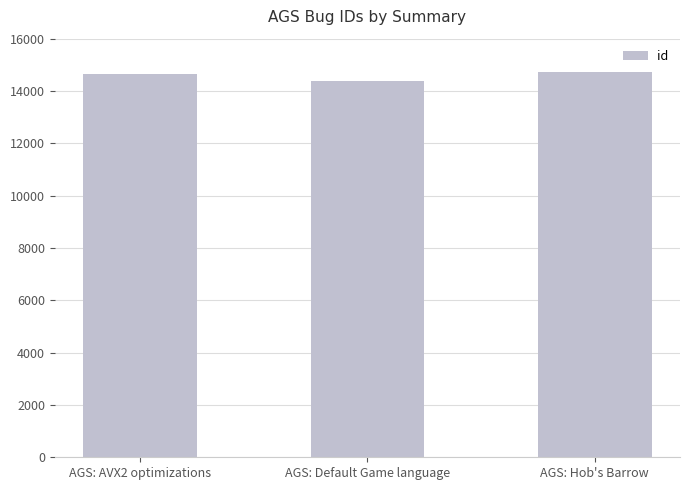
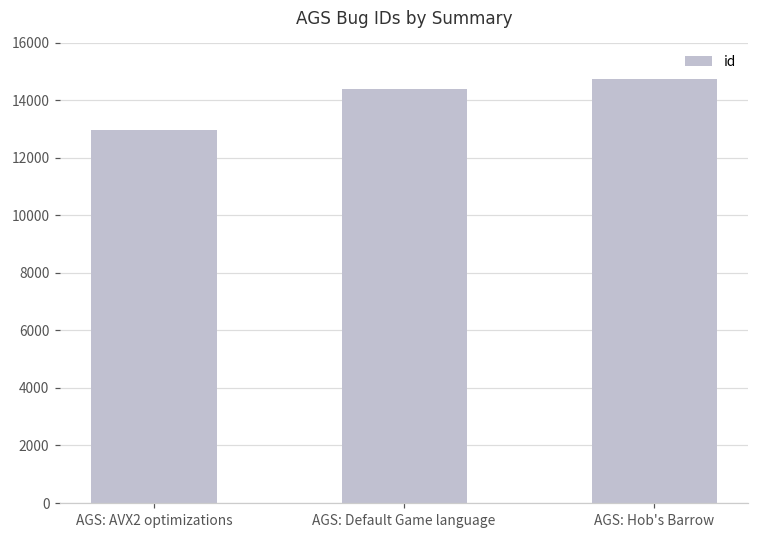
AGS: AVX2 optimizations: 14600 -> 13000
